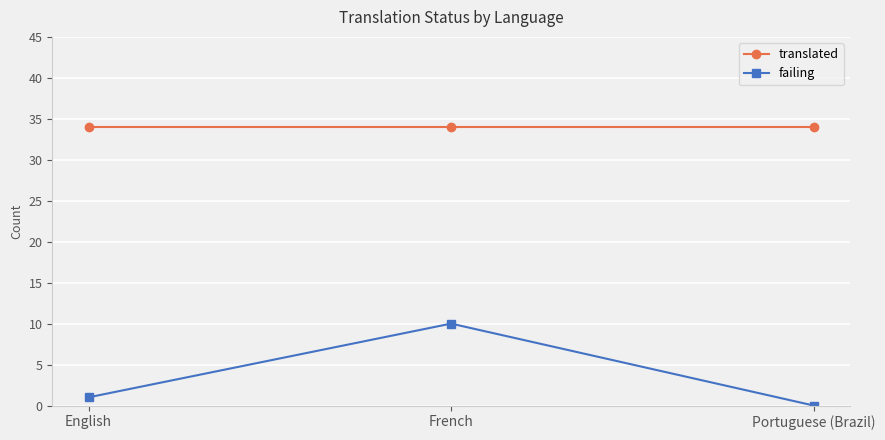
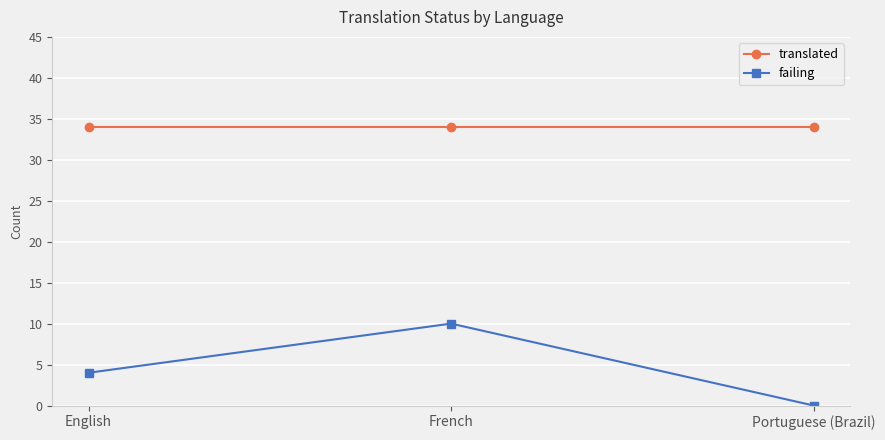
failing, English: 1 -> 4
